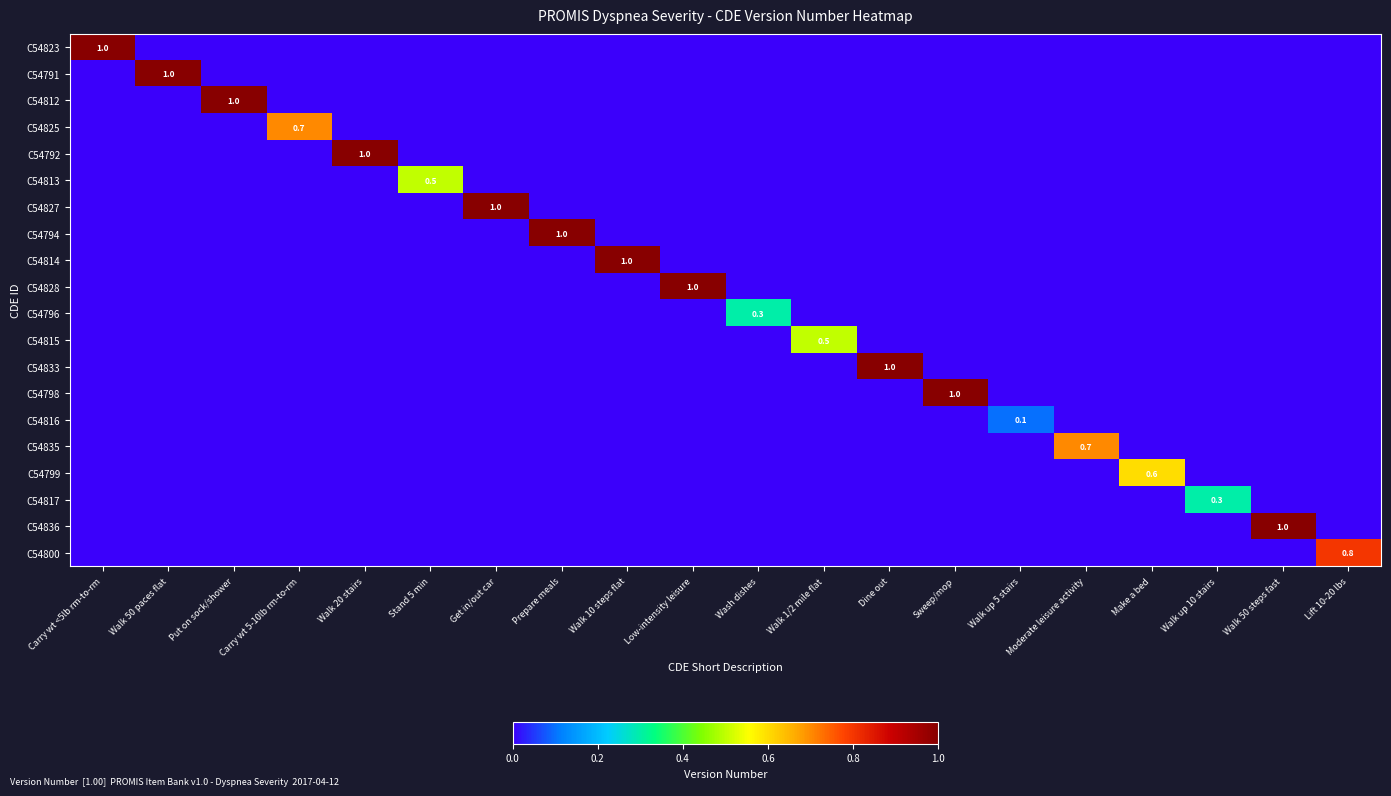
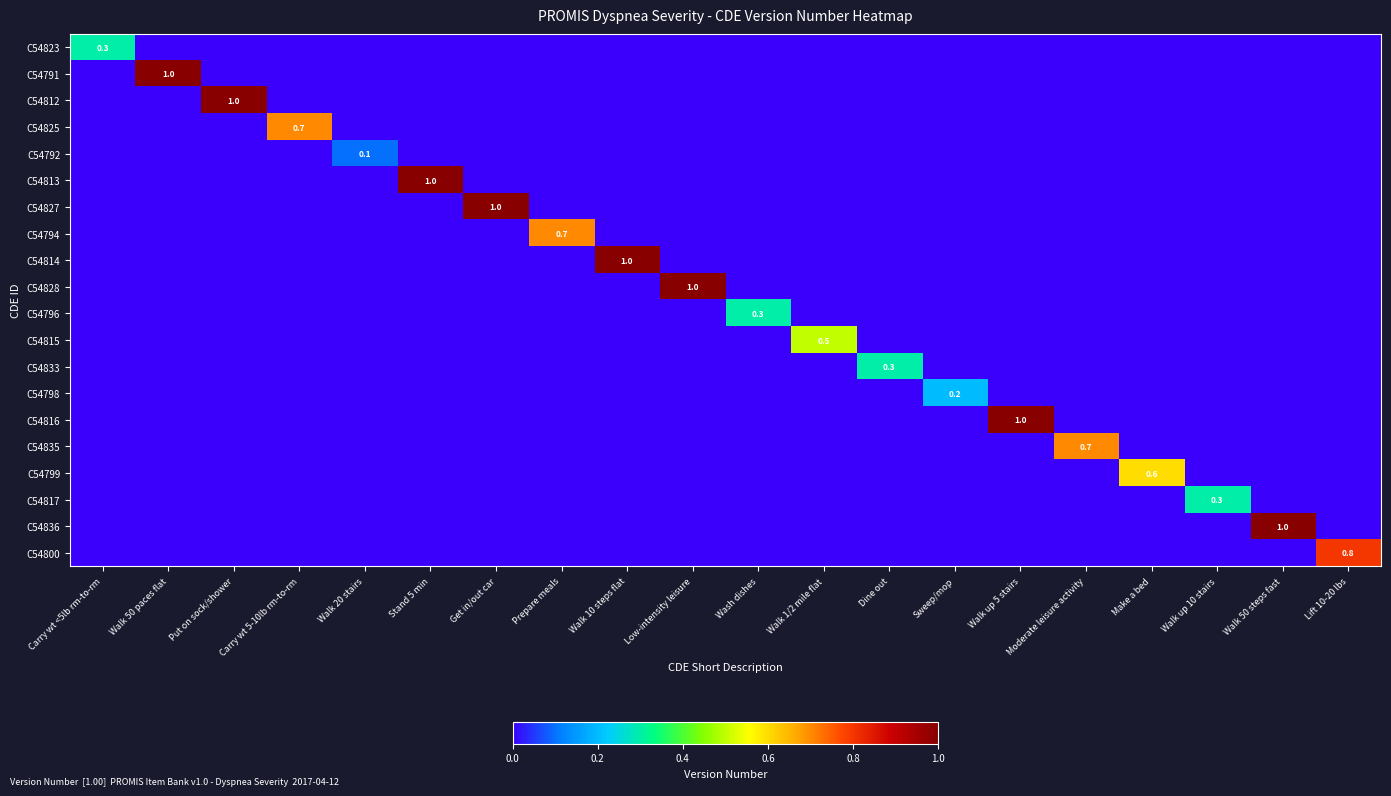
C54823, Carry wt <5lb rm-to-rm: 1.0 -> 0.3
C54792, Walk 20 stairs: 1.0 -> 0.1
C54813, Stand 5 min: 0.5 -> 1.0
C54794, Prepare meals: 1.0 -> 0.7
C54833, Dine out: 1.0 -> 0.3
C54798, Sweep/mop: 1.0 -> 0.2
C54816, Walk up 5 stairs: 0.1 -> 1.0
